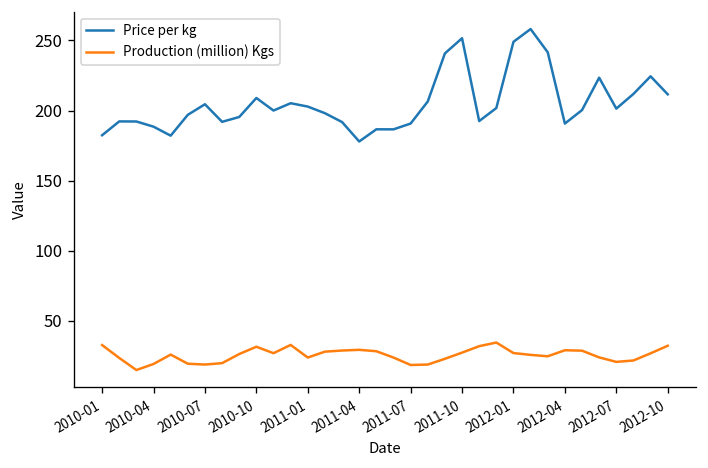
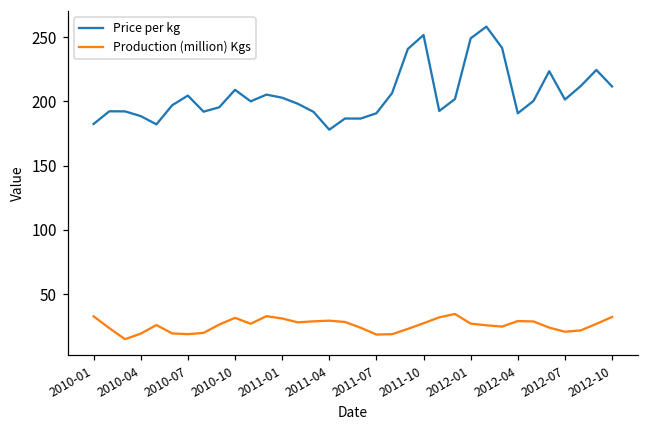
Production (million) Kgs, 2011-01: 24 -> 31
